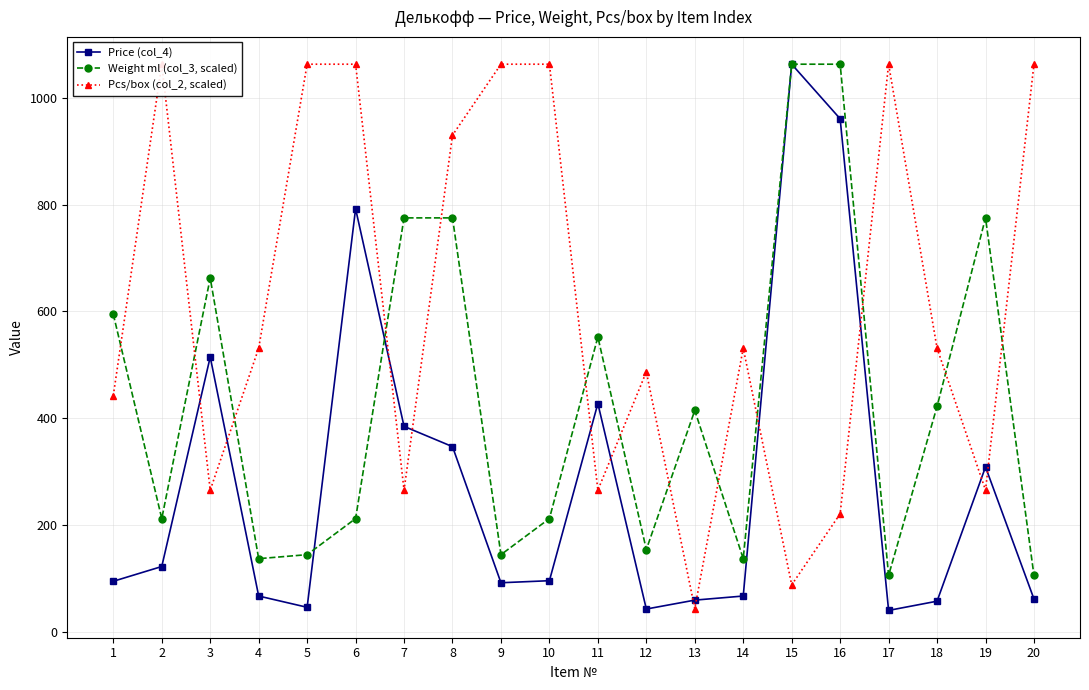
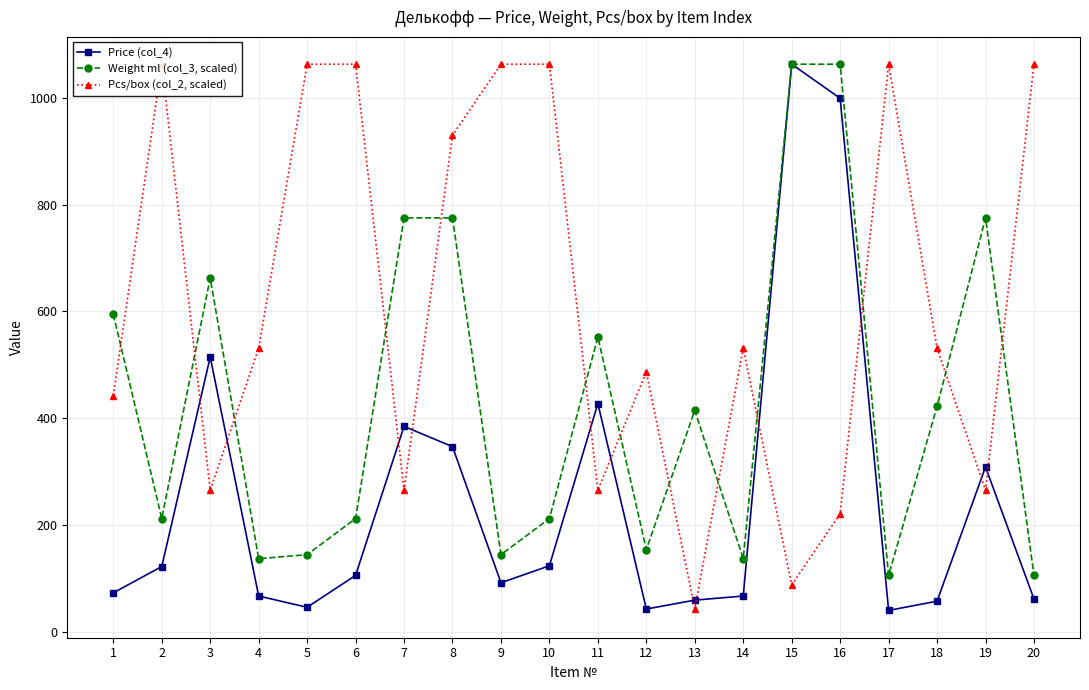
Price (col_4), 1: 100 -> 70
Price (col_4), 6: 790 -> 110
Price (col_4), 10: 100 -> 120
Price (col_4), 16: 960 -> 1000
